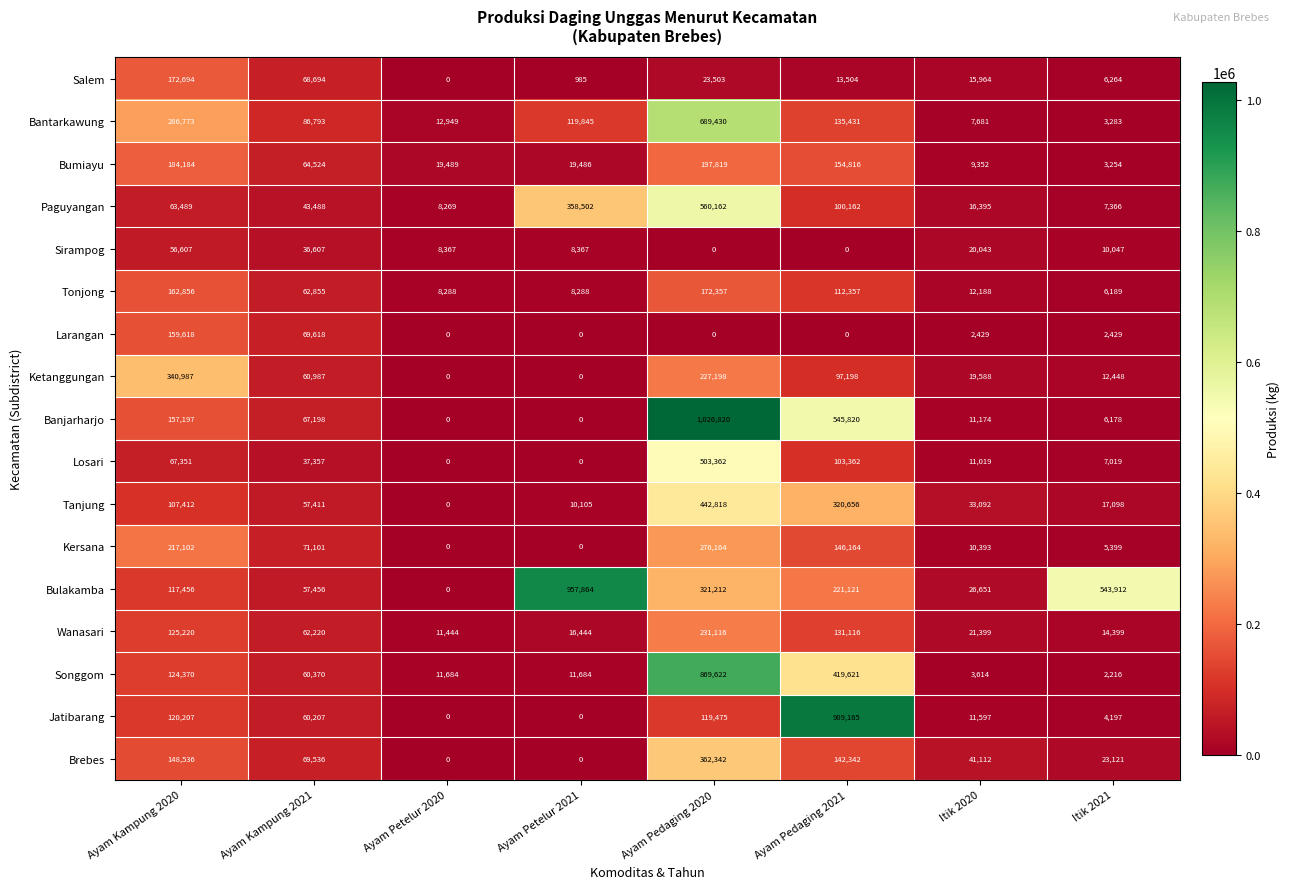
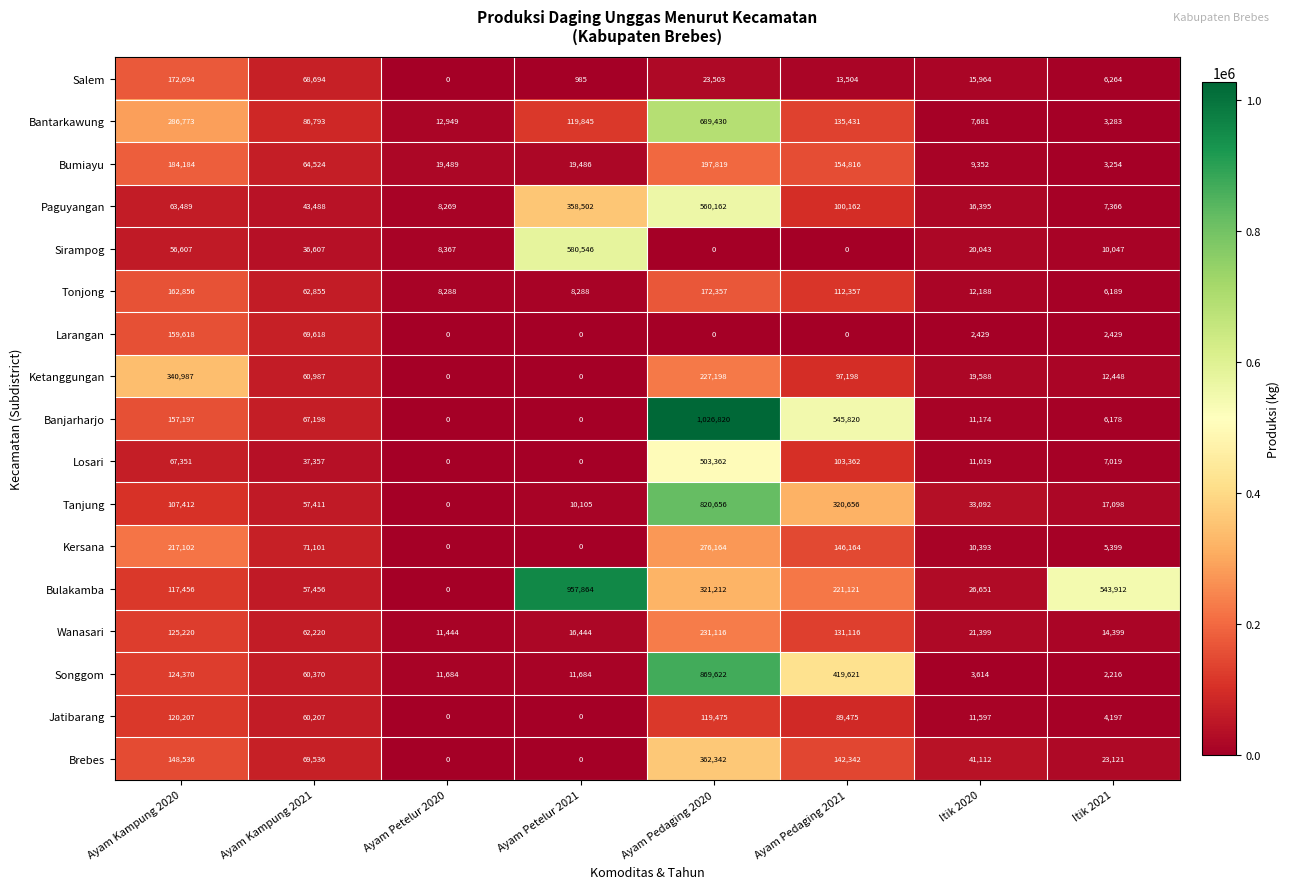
Sirampog, Ayam Petelur 2021: 8,367 -> 580,546
Tanjung, Ayam Pedaging 2020: 442,818 -> 820,656
Jatibarang, Ayam Pedaging 2021: 989,165 -> 89,475
